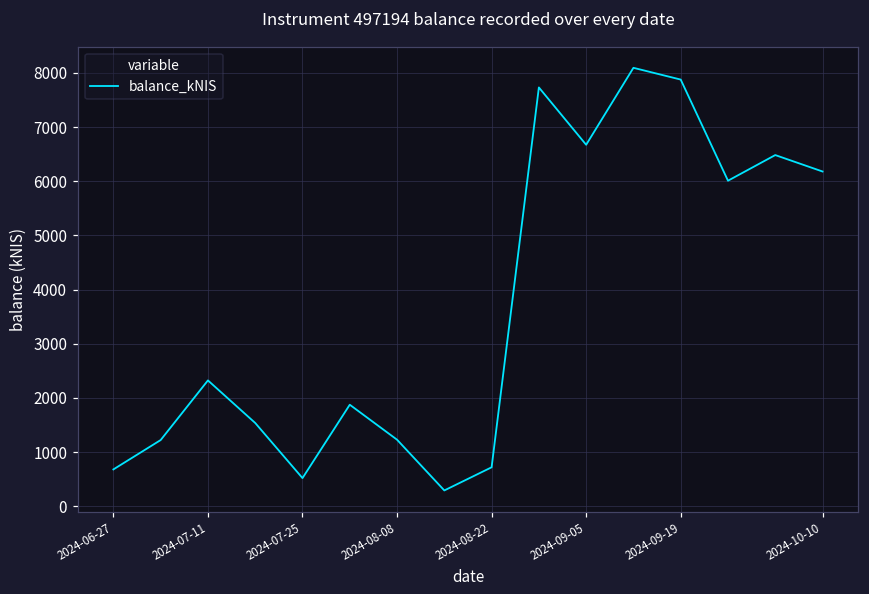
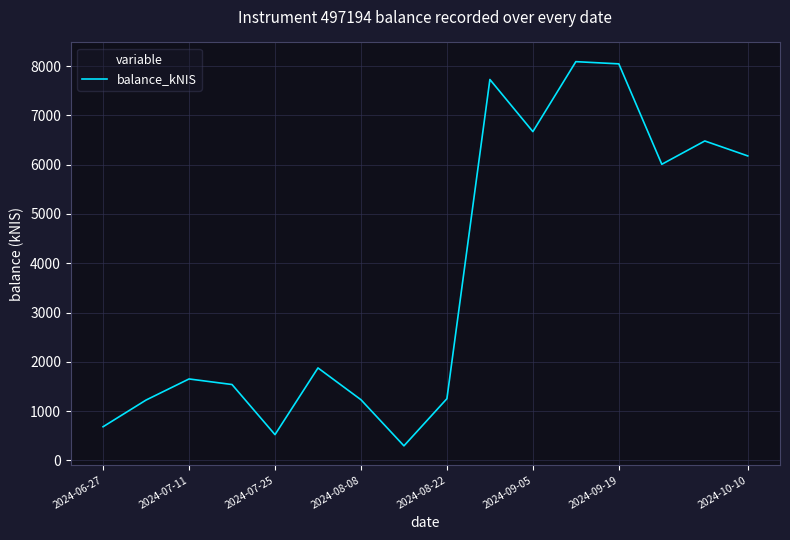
2024-07-11: 2300 -> 1700
2024-08-22: 700 -> 1300
2024-09-19: 7900 -> 8000
